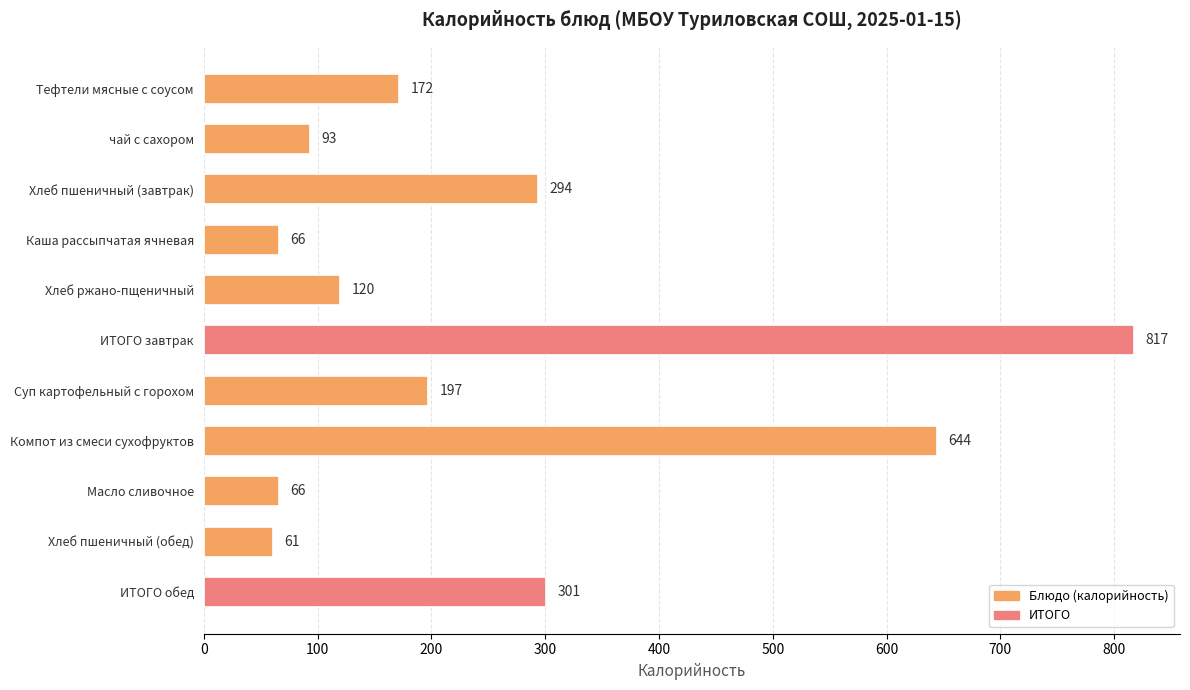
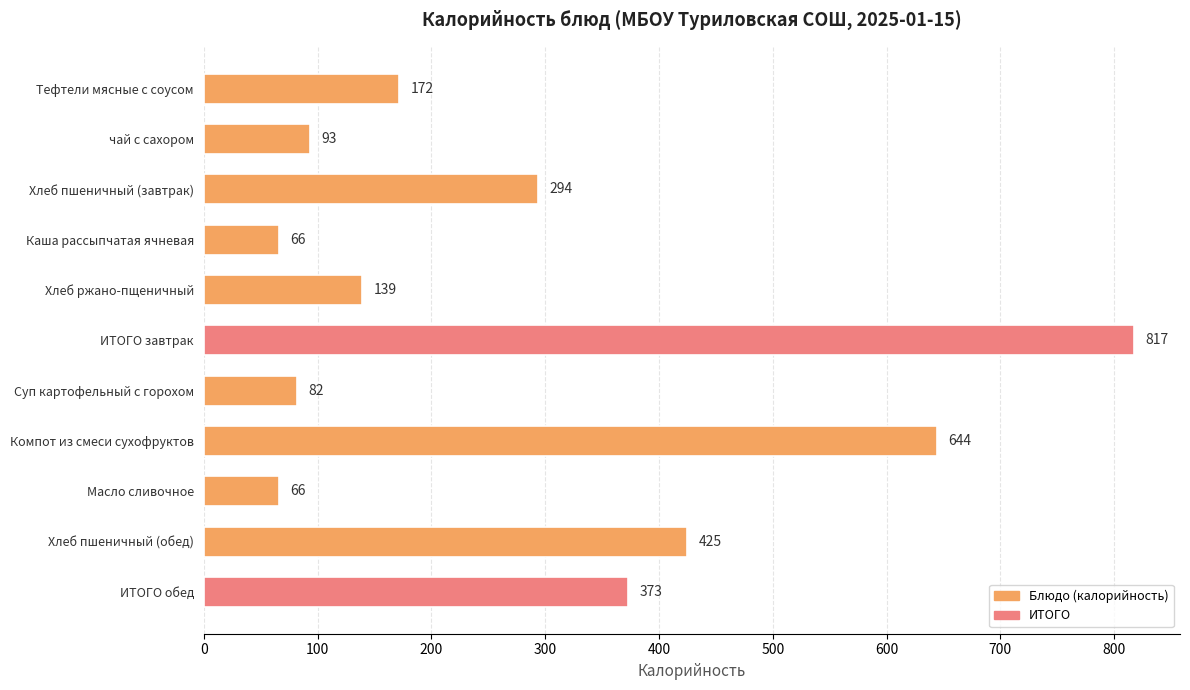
Хлеб ржано-пщеничный: 120 -> 139
Суп картофельный с горохом: 197 -> 82
Хлеб пшеничный (обед): 61 -> 425
ИТОГО обед: 301 -> 373
